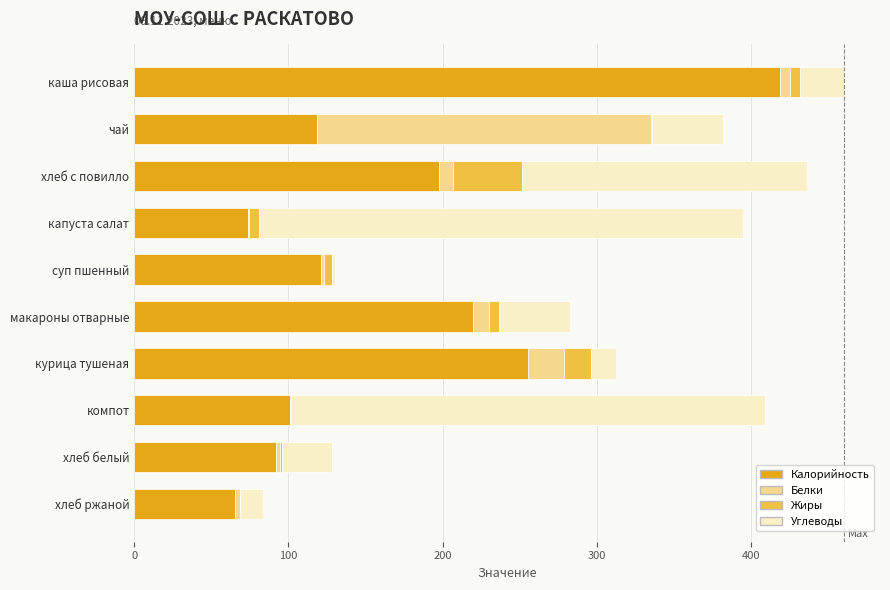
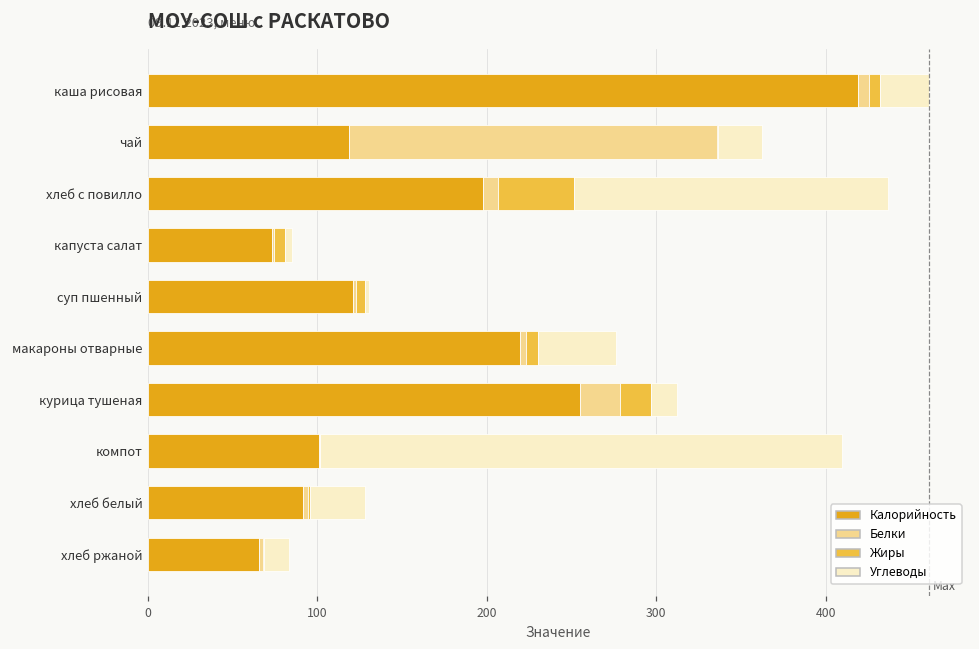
Углеводы, чай: 46 -> 26
Углеводы, капуста салат: 314 -> 4
Белки, макароны отварные: 10 -> 4
